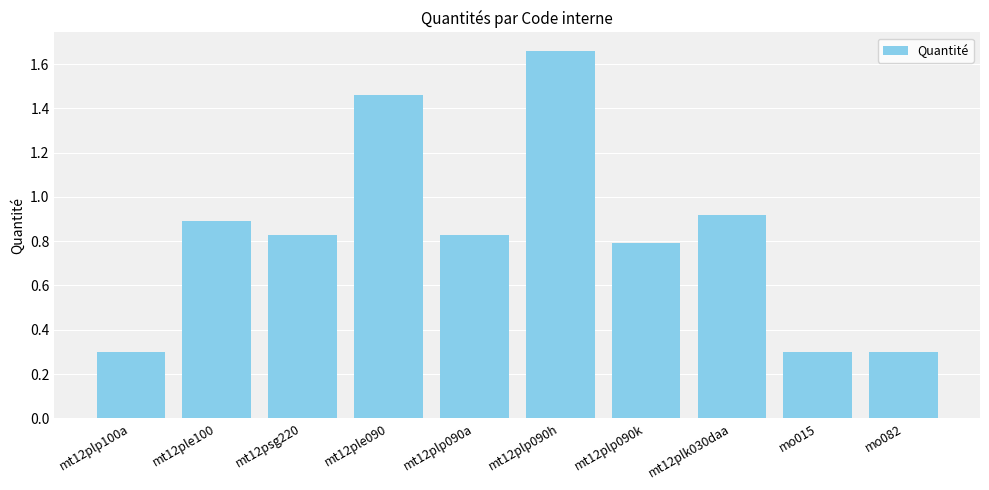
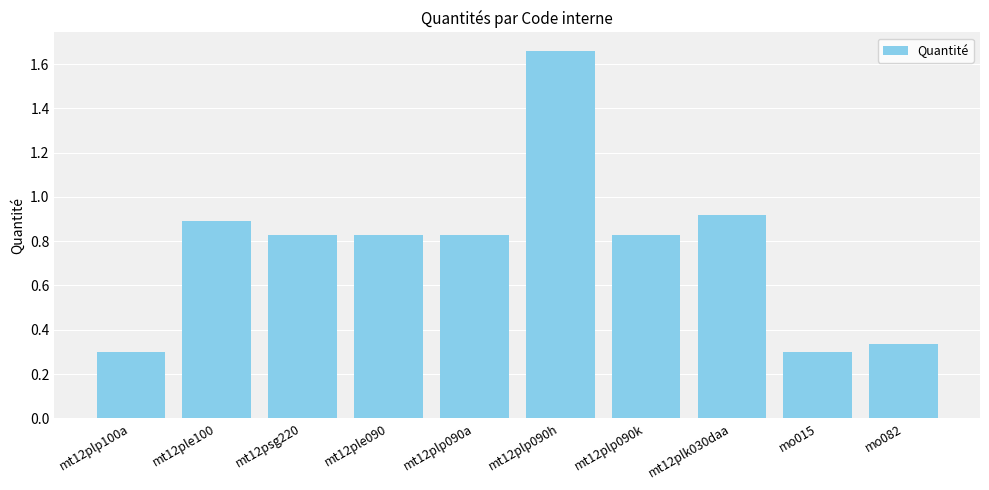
mt12ple090: 1.46 -> 0.83
mt12plp090k: 0.79 -> 0.83
mo082: 0.30 -> 0.34
